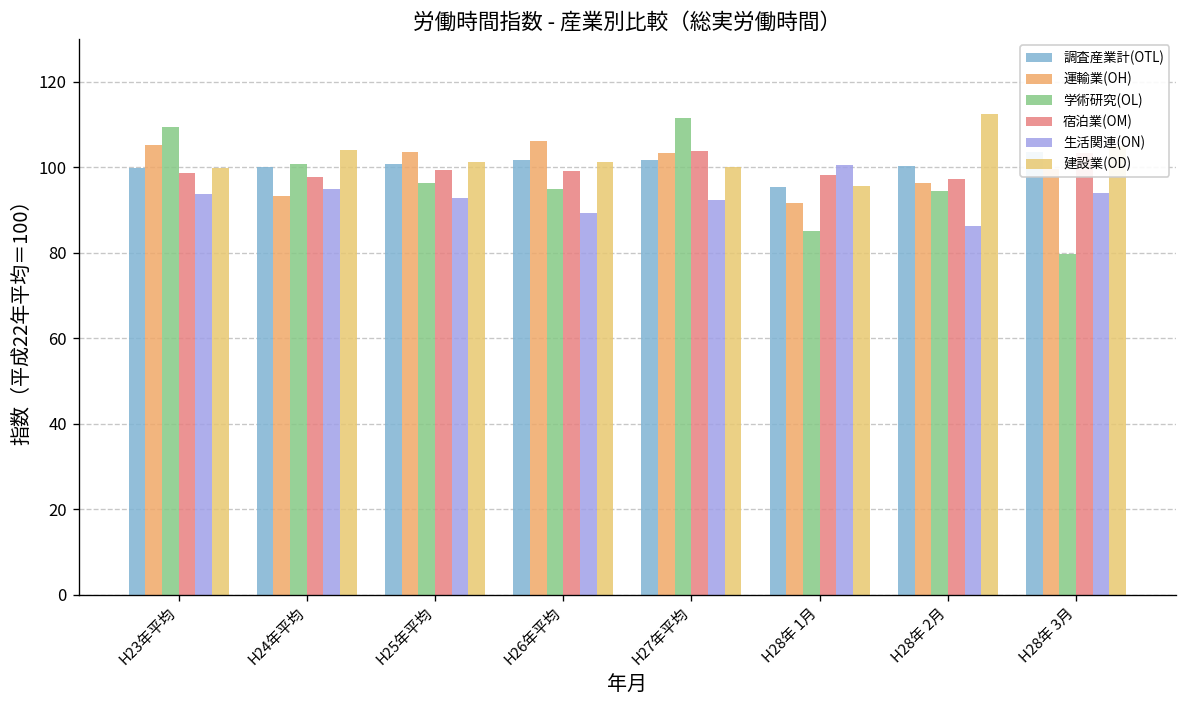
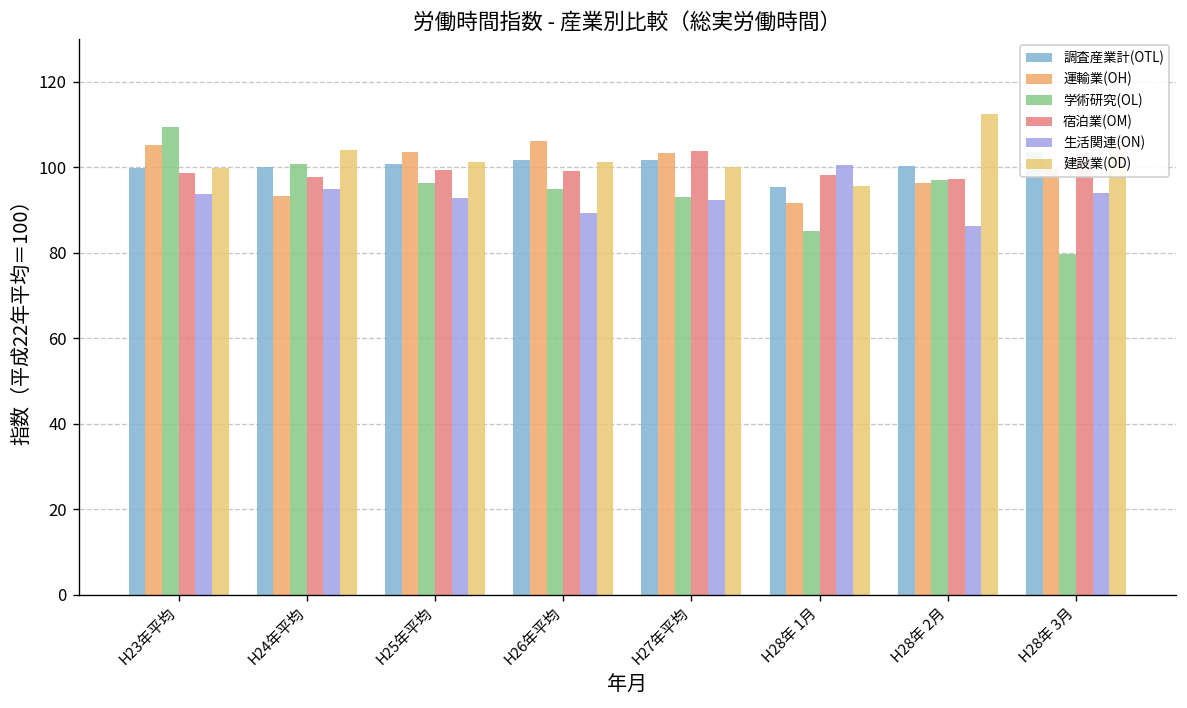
学術研究(OL), H27年平均: 111 -> 93
学術研究(OL), H28年 2月: 95 -> 97
